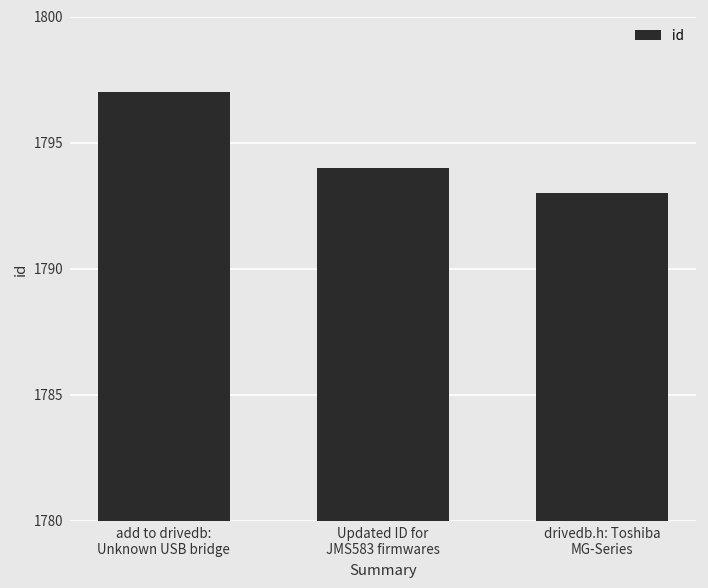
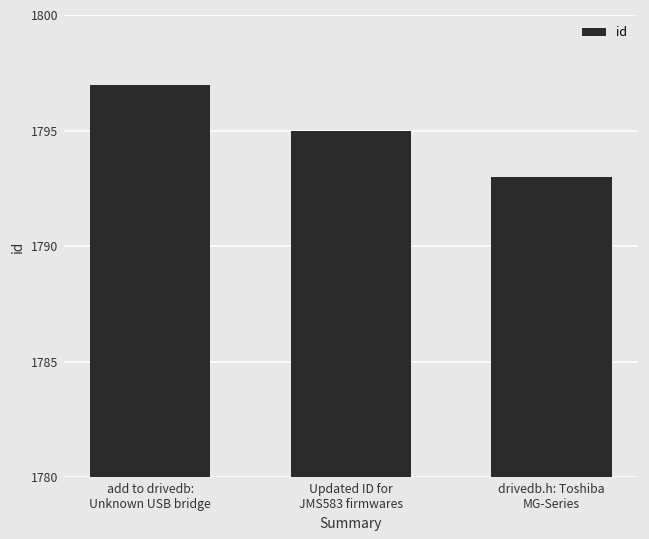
Updated ID for JMS583 firmwares: 1794 -> 1795
